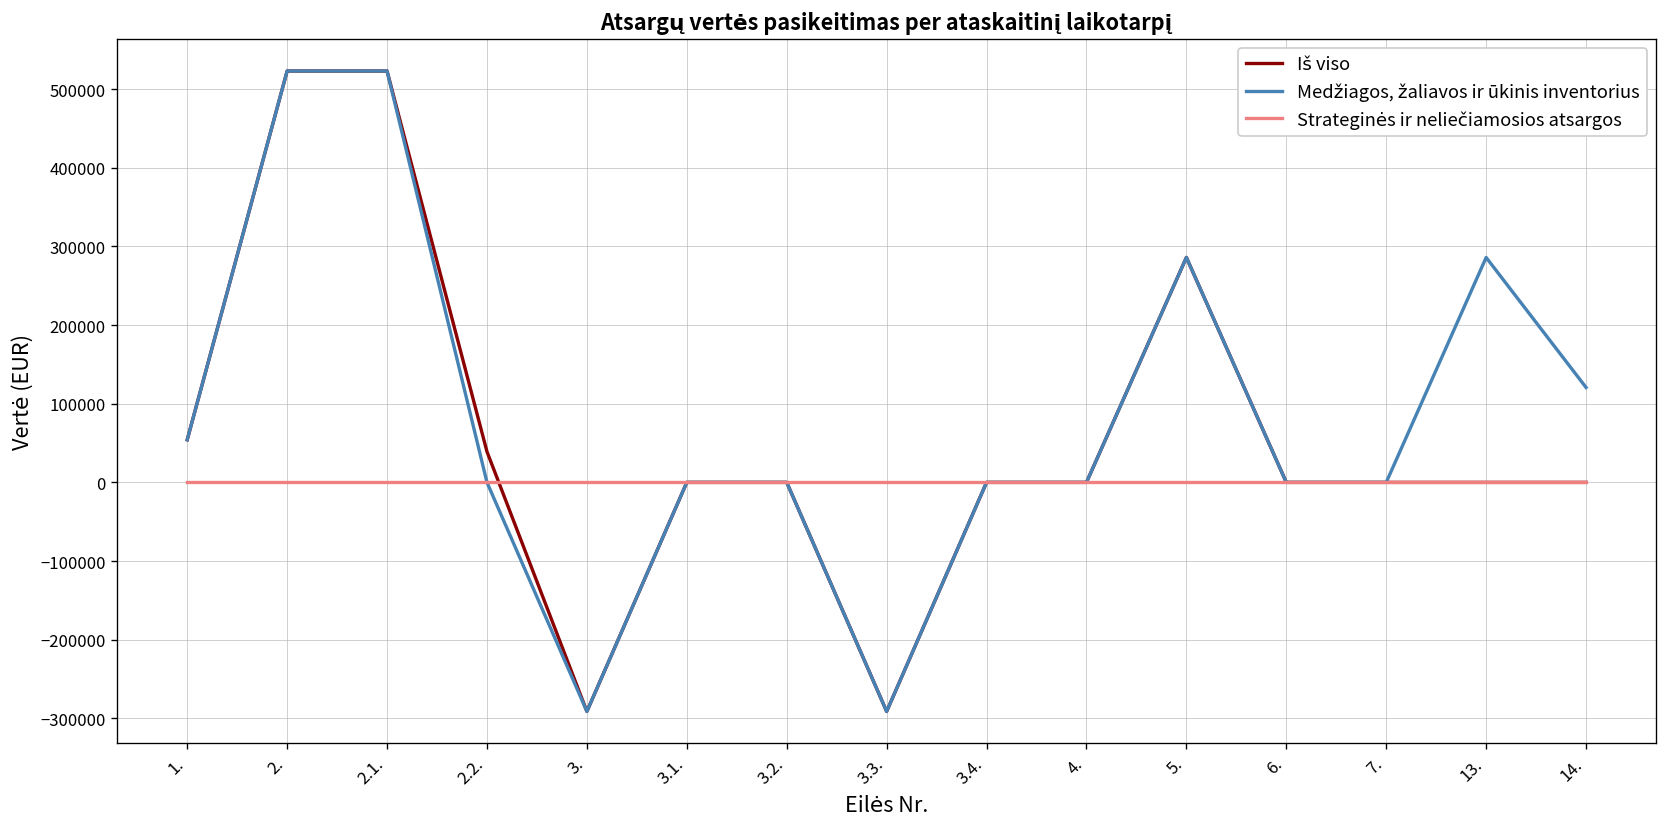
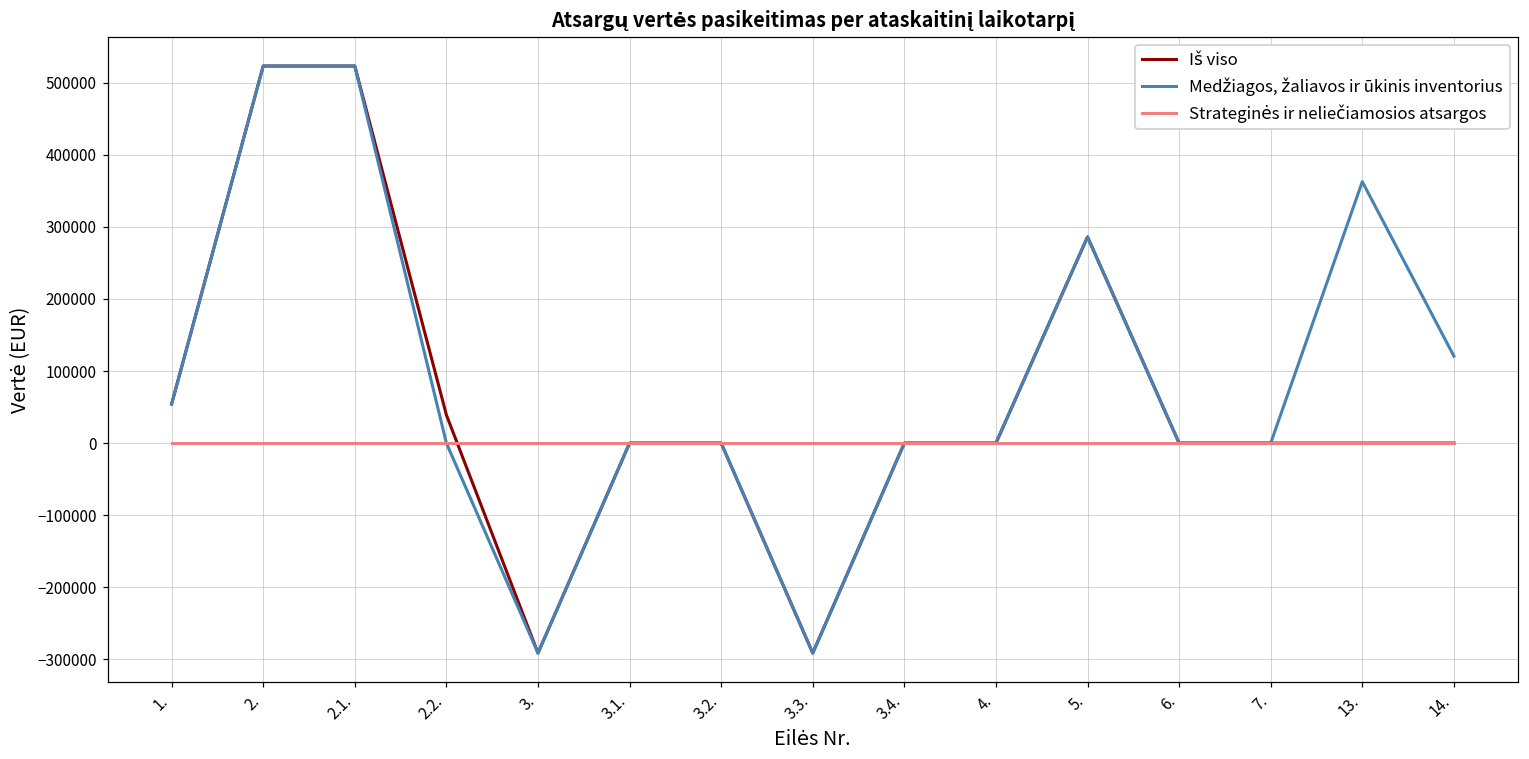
Medžiagos, žaliavos ir ūkinis inventorius, 13.: 290000 -> 360000
